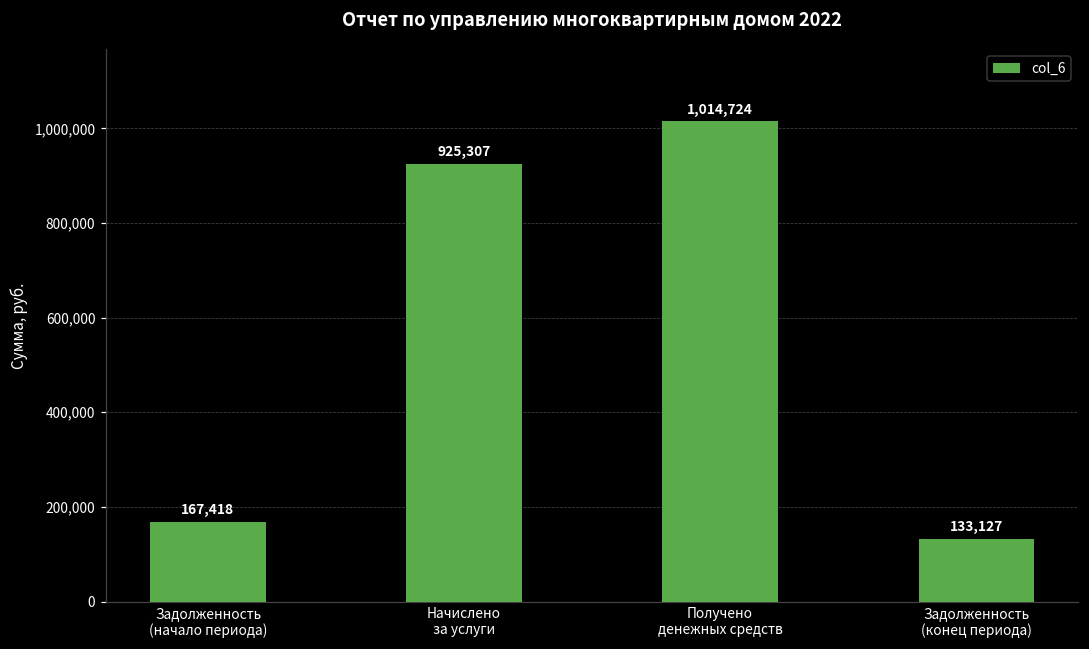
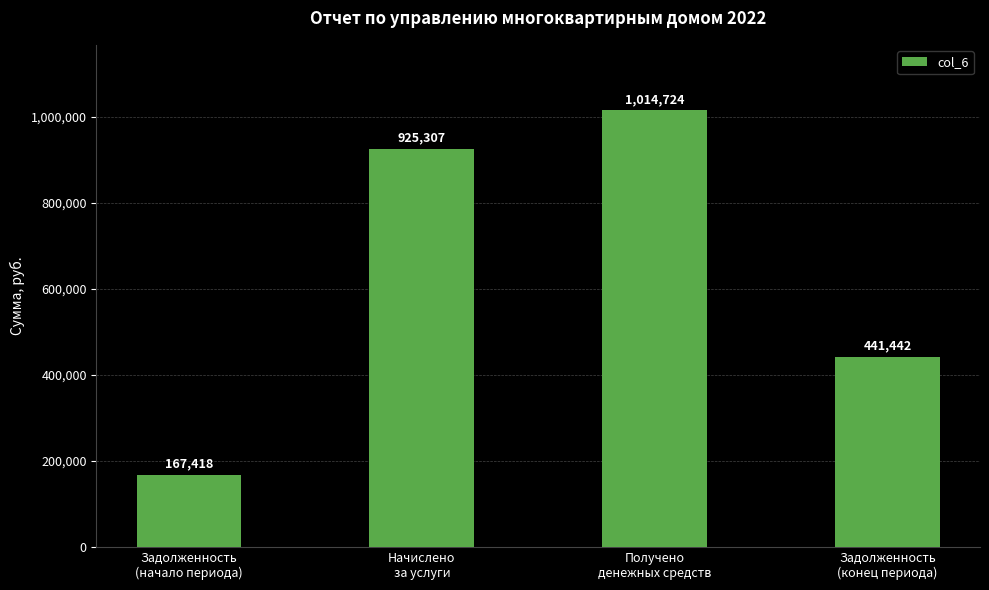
Задолженность (конец периода): 133,127 -> 441,442
